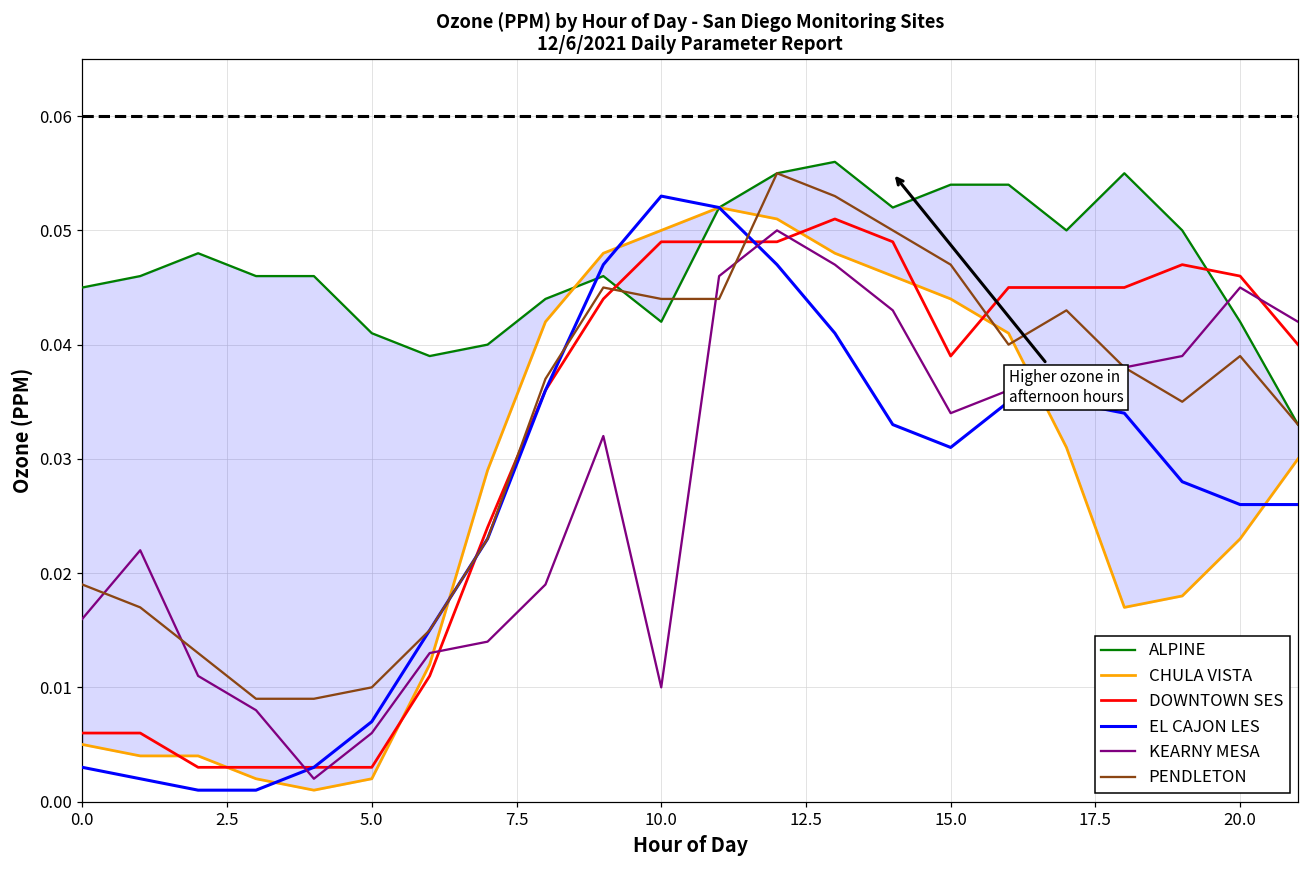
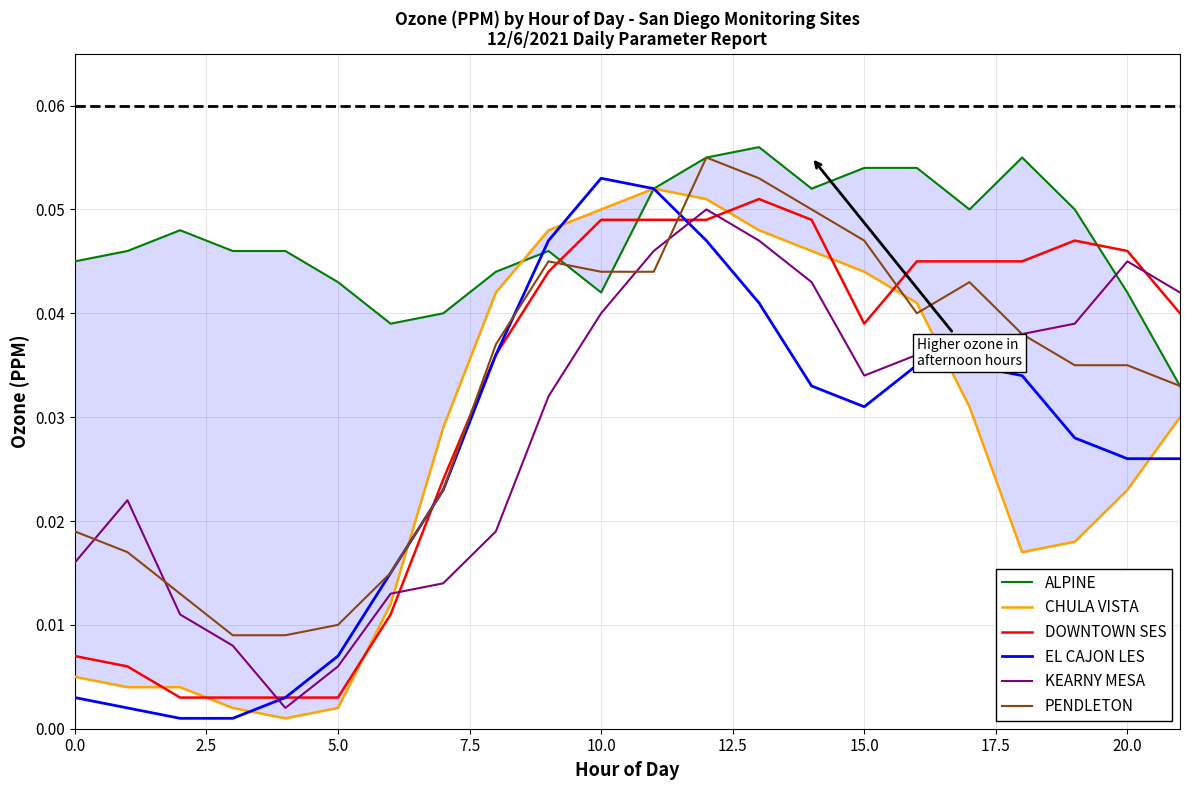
DOWNTOWN SES, 0.0: 0.006 -> 0.007
ALPINE, 5.0: 0.041 -> 0.043
KEARNY MESA, 10.0: 0.01 -> 0.04
PENDLETON, 20.0: 0.039 -> 0.035
